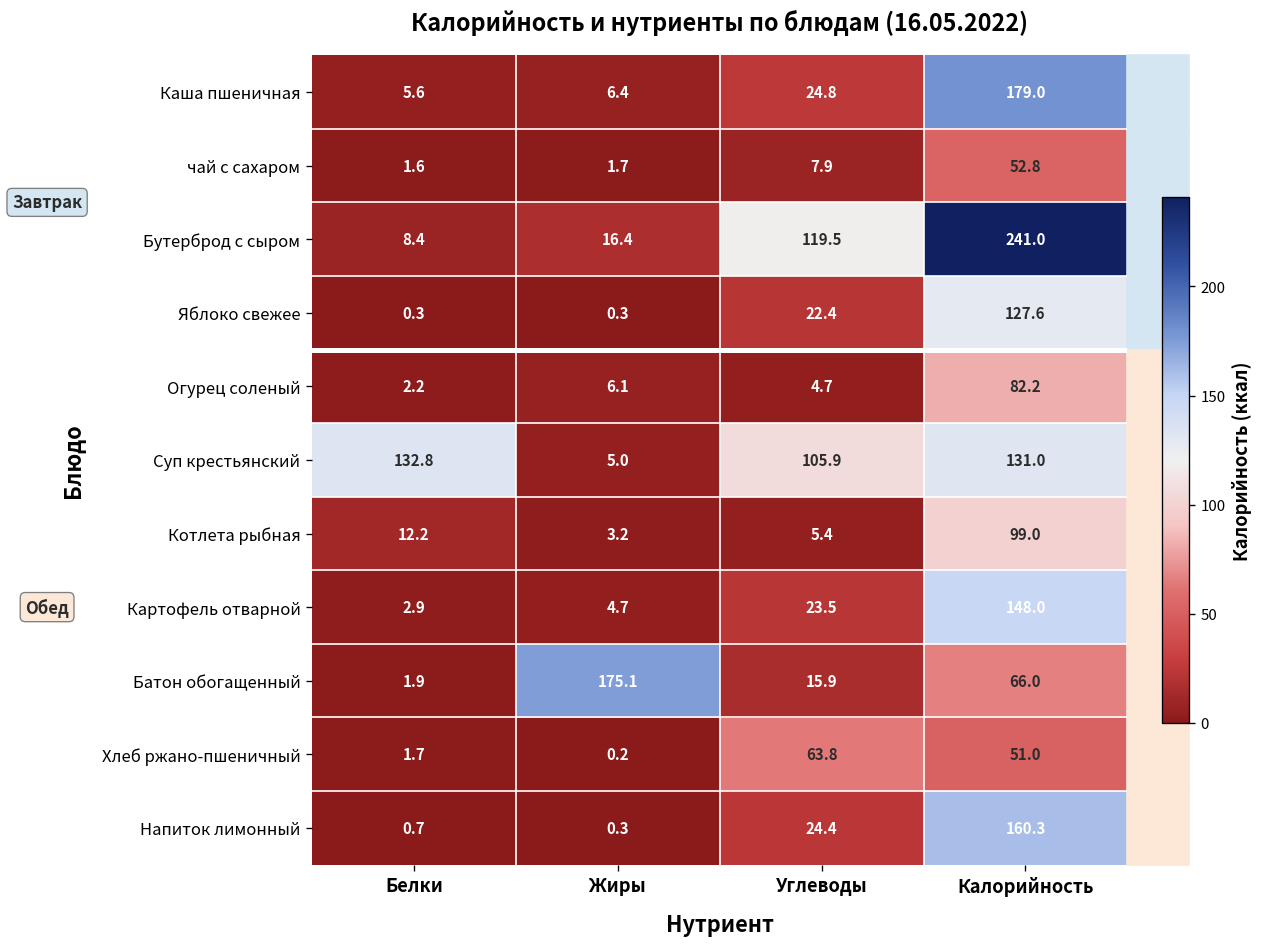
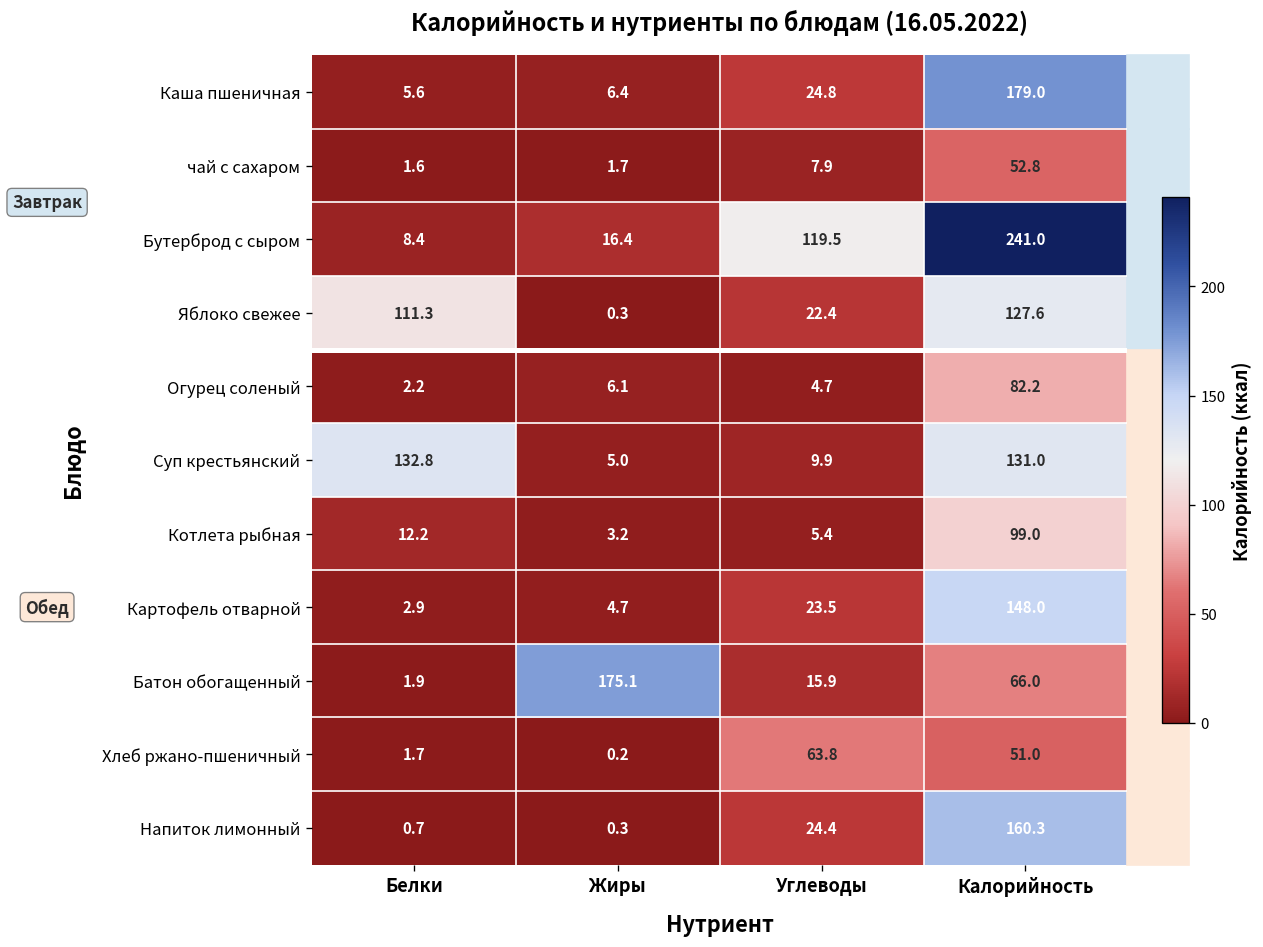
Яблоко свежее, Белки: 0.3 -> 111.3
Суп крестьянский, Углеводы: 105.9 -> 9.9
